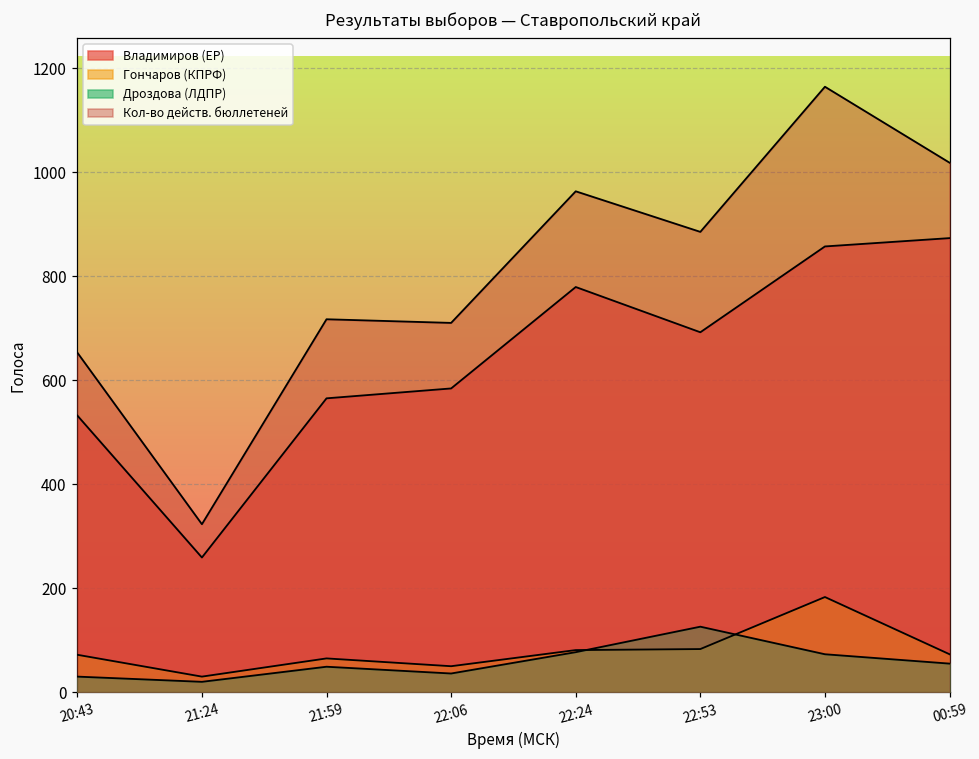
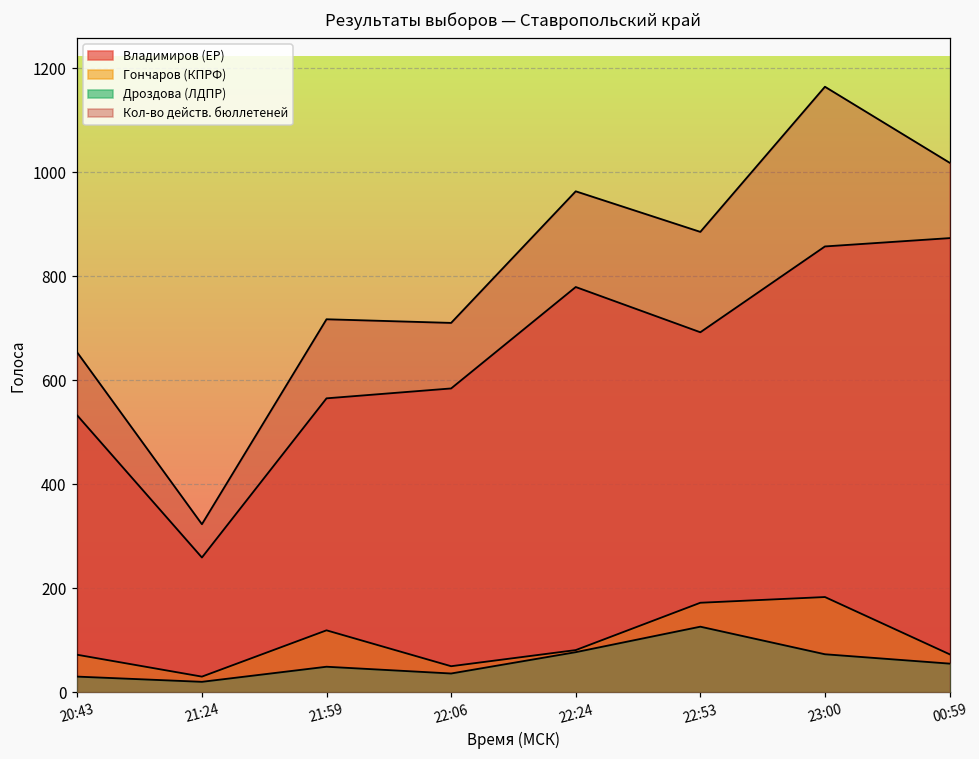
Гончаров (КПРФ), 21:59: 70 -> 120
Гончаров (КПРФ), 22:53: 80 -> 170
